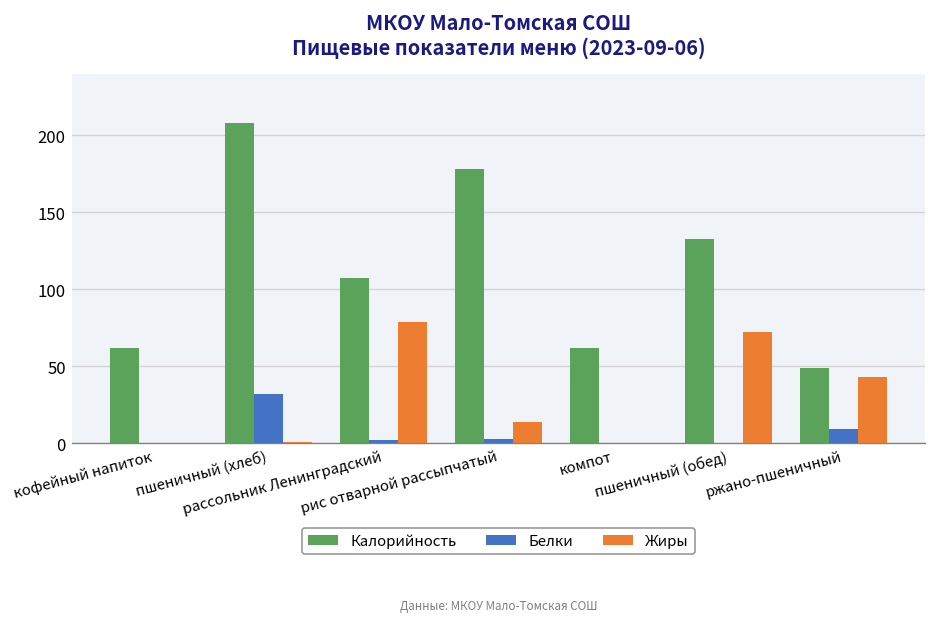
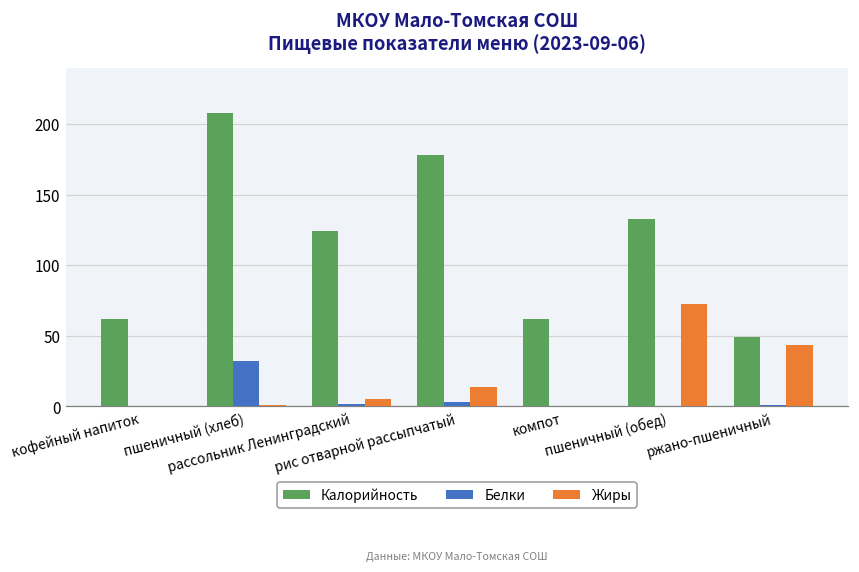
Калорийность, рассольник Ленинградский: 107 -> 124
Жиры, рассольник Ленинградский: 79 -> 5
Белки, ржано-пшеничный: 9 -> 1
